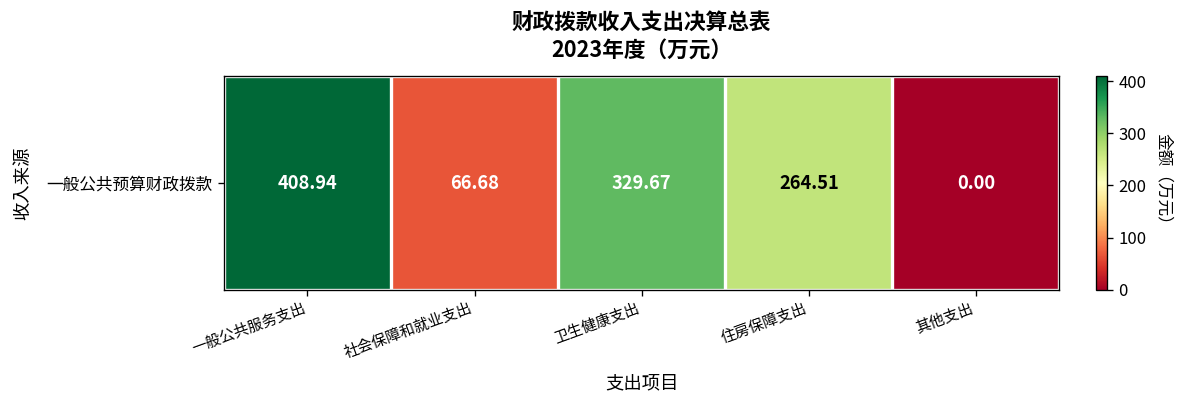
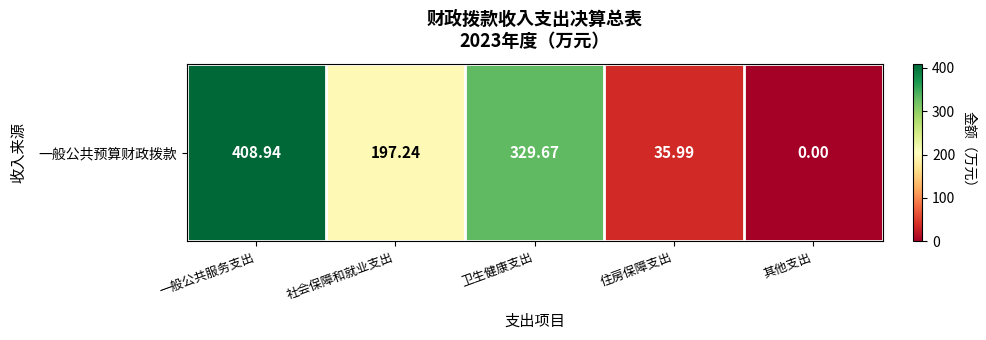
一般公共预算财政拨款, 社会保障和就业支出: 66.68 -> 197.24
一般公共预算财政拨款, 住房保障支出: 264.51 -> 35.99
